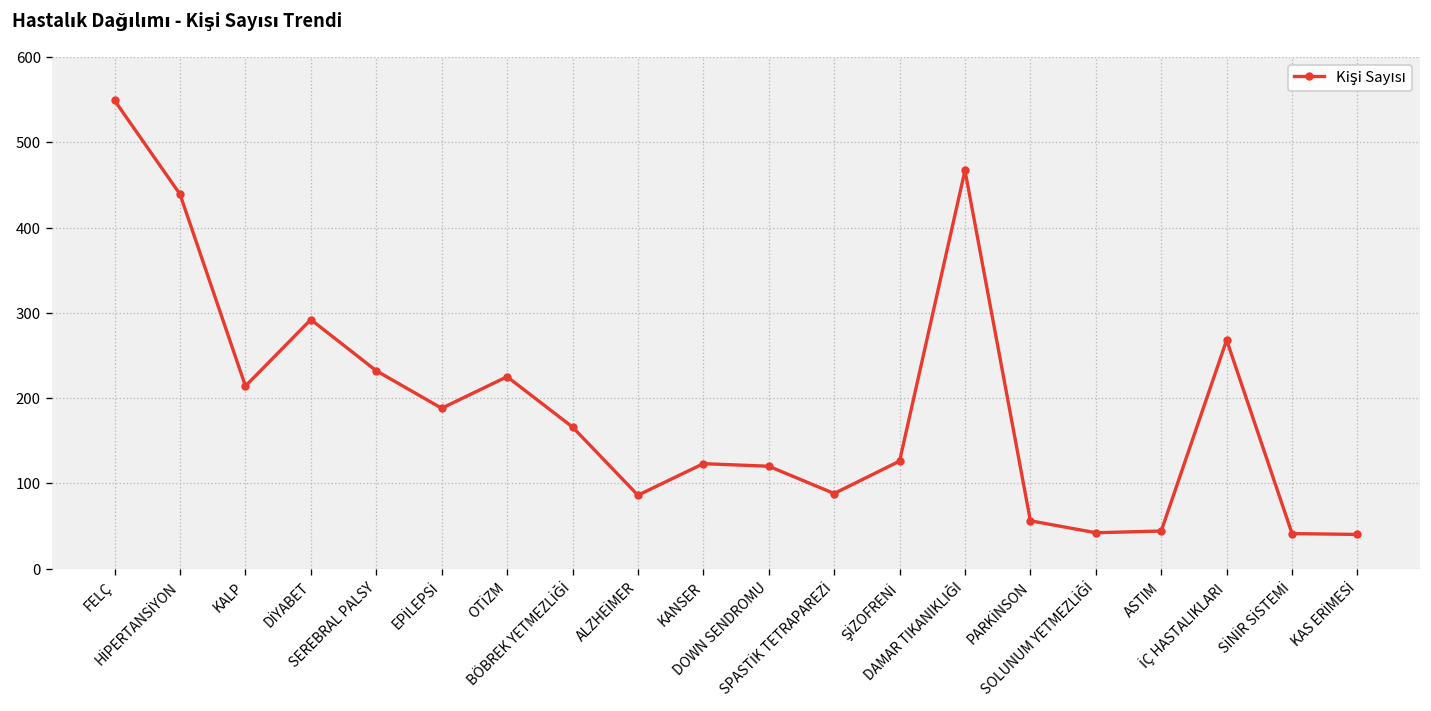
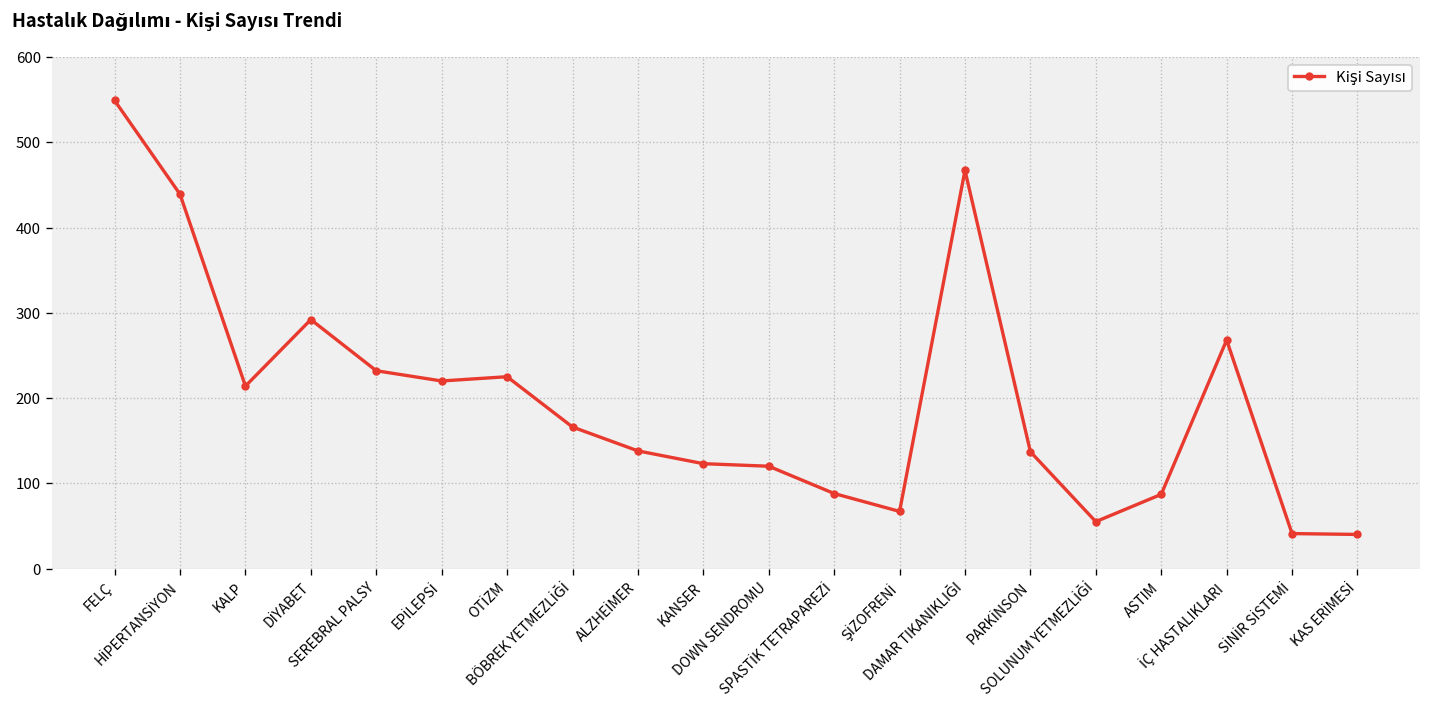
EPİLEPSİ: 190 -> 220
ALZHEİMER: 90 -> 140
ŞİZOFRENİ: 130 -> 70
PARKİNSON: 60 -> 140
SOLUNUM YETMEZLİĞİ: 40 -> 60
ASTIM: 40 -> 90
